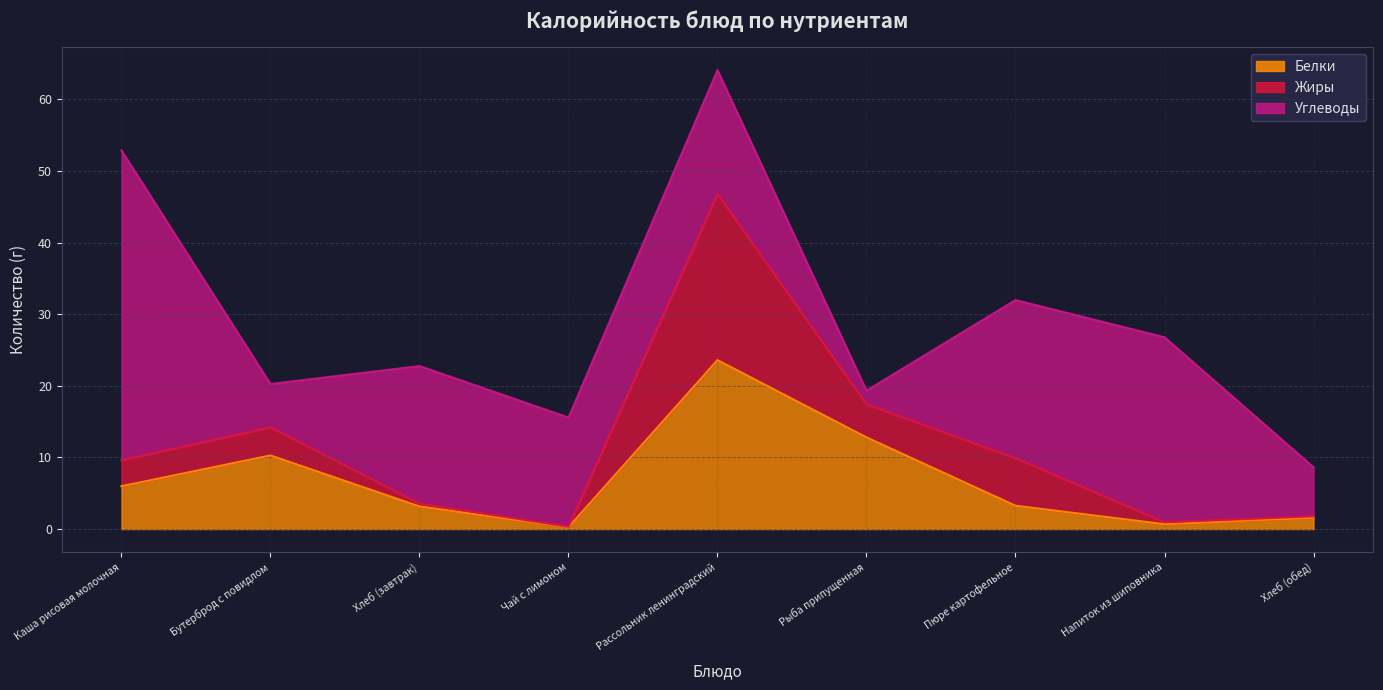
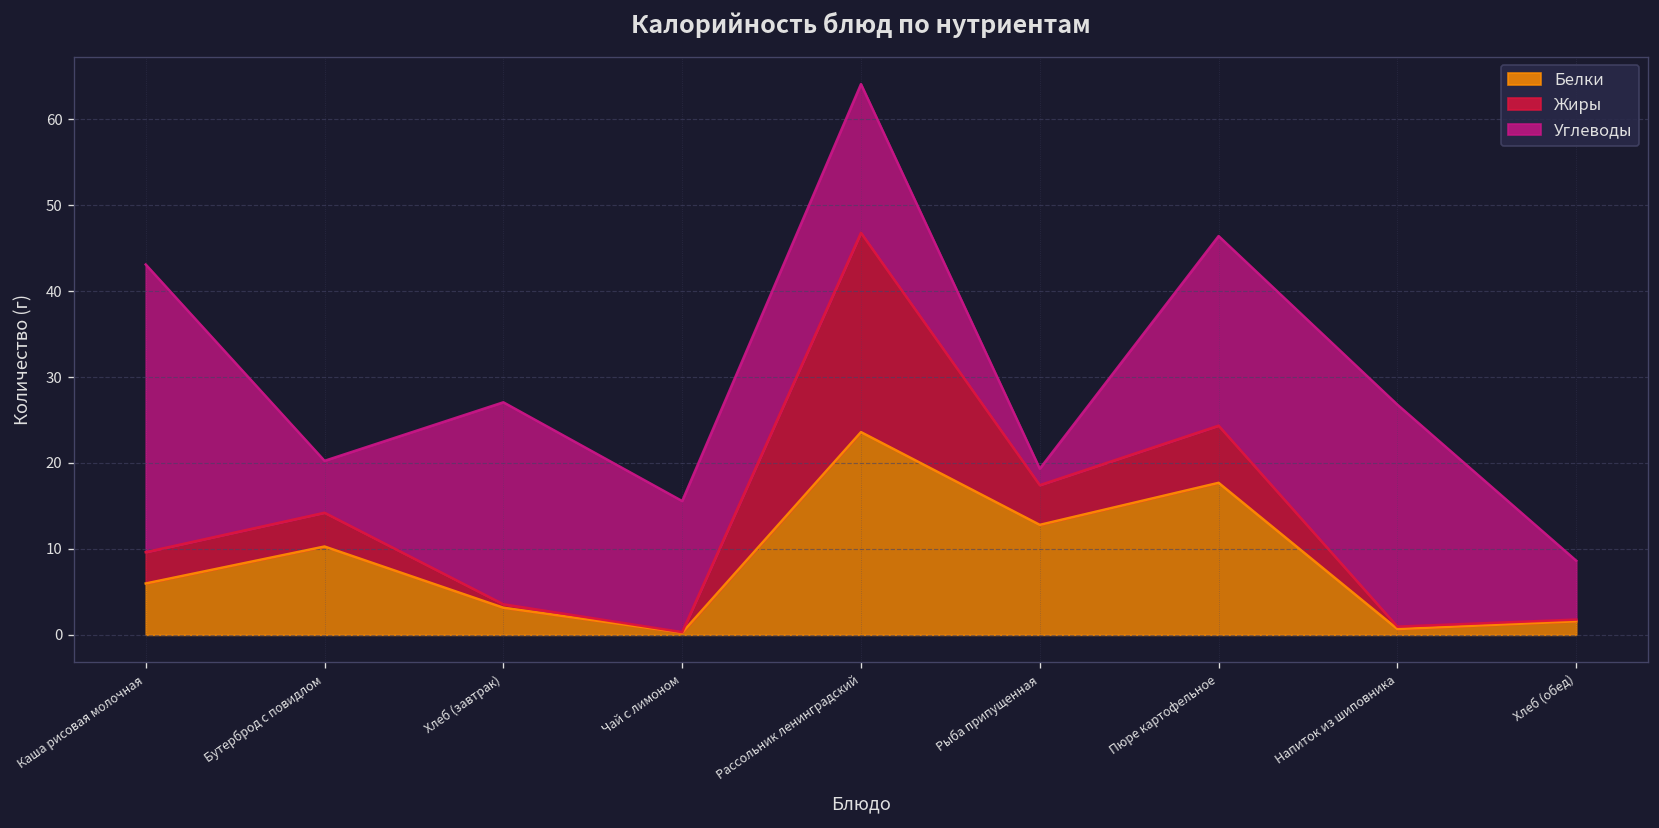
Углеводы, Каша рисовая молочная: 43 -> 33
Углеводы, Хлеб (завтрак): 19 -> 24
Белки, Пюре картофельное: 3 -> 18
